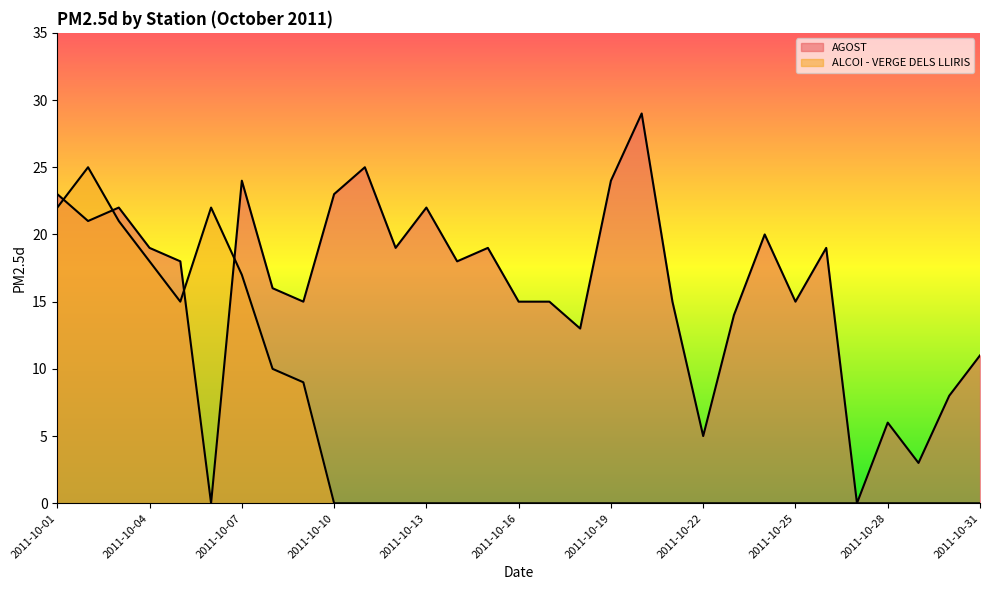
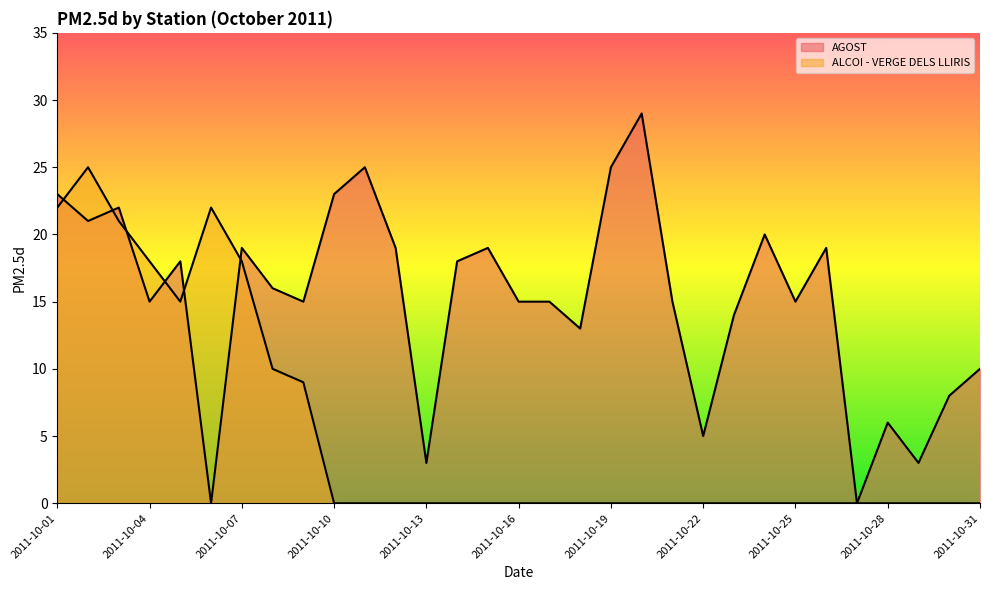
AGOST, 2011-10-04: 19 -> 15
AGOST, 2011-10-07: 24 -> 19
ALCOI - VERGE DELS LLIRIS, 2011-10-07: 17 -> 18
AGOST, 2011-10-13: 22 -> 3
AGOST, 2011-10-19: 24 -> 25
AGOST, 2011-10-31: 11 -> 10
